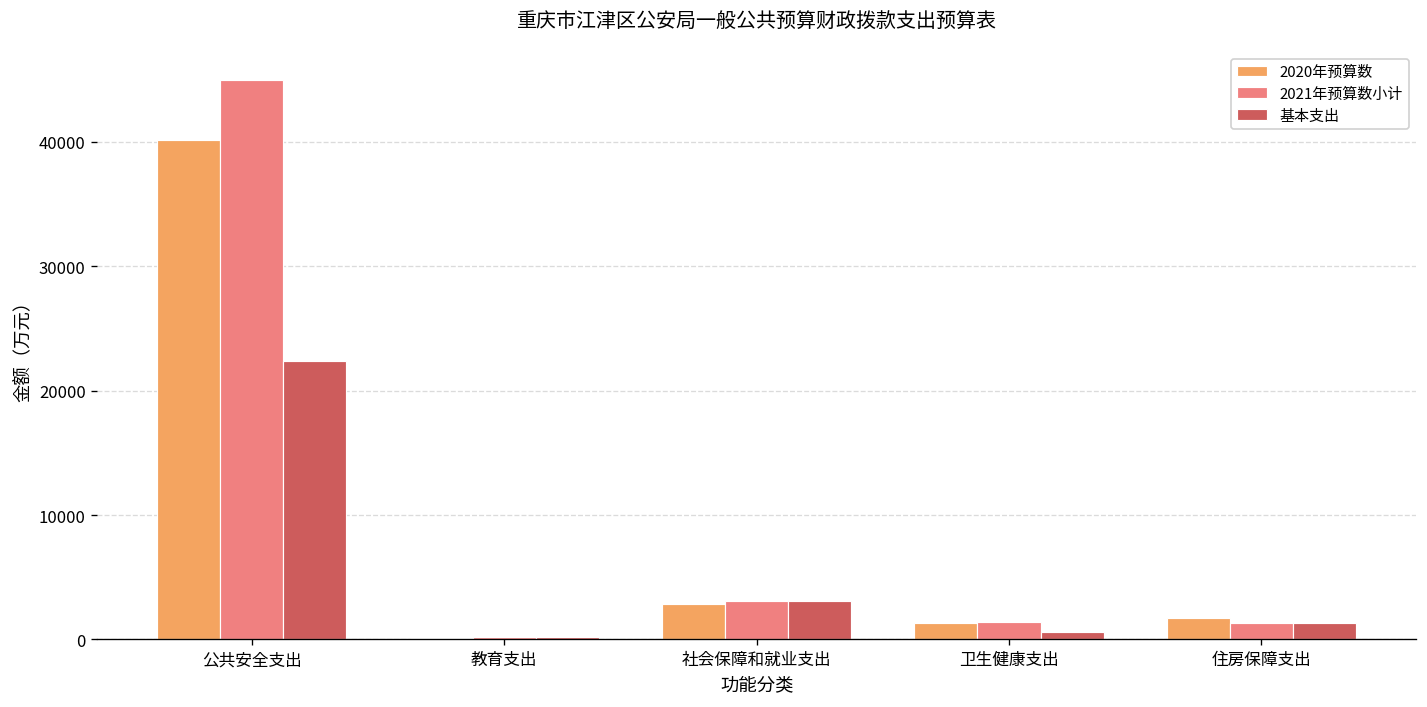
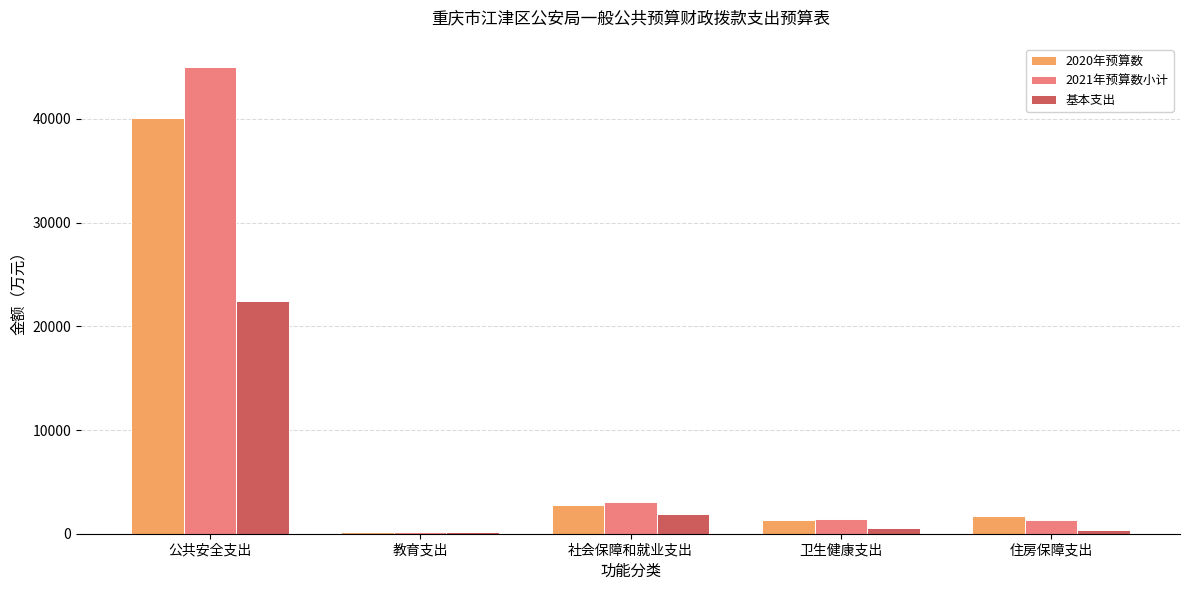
基本支出, 社会保障和就业支出: 3100 -> 1900
基本支出, 住房保障支出: 1300 -> 400
